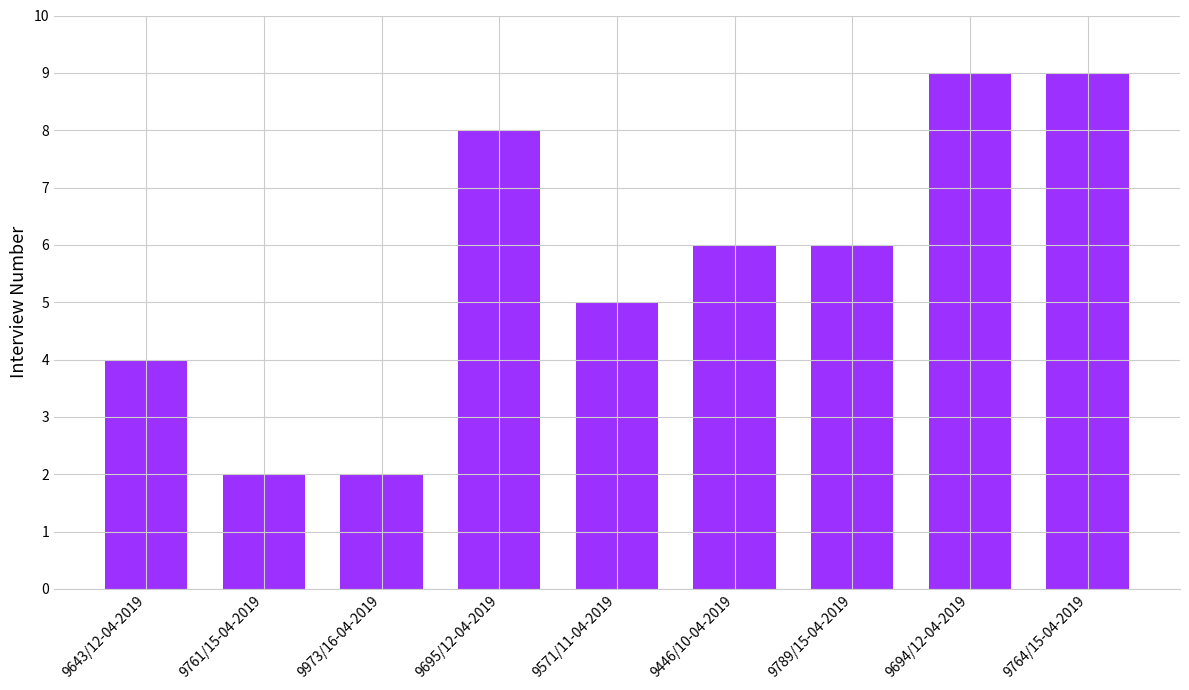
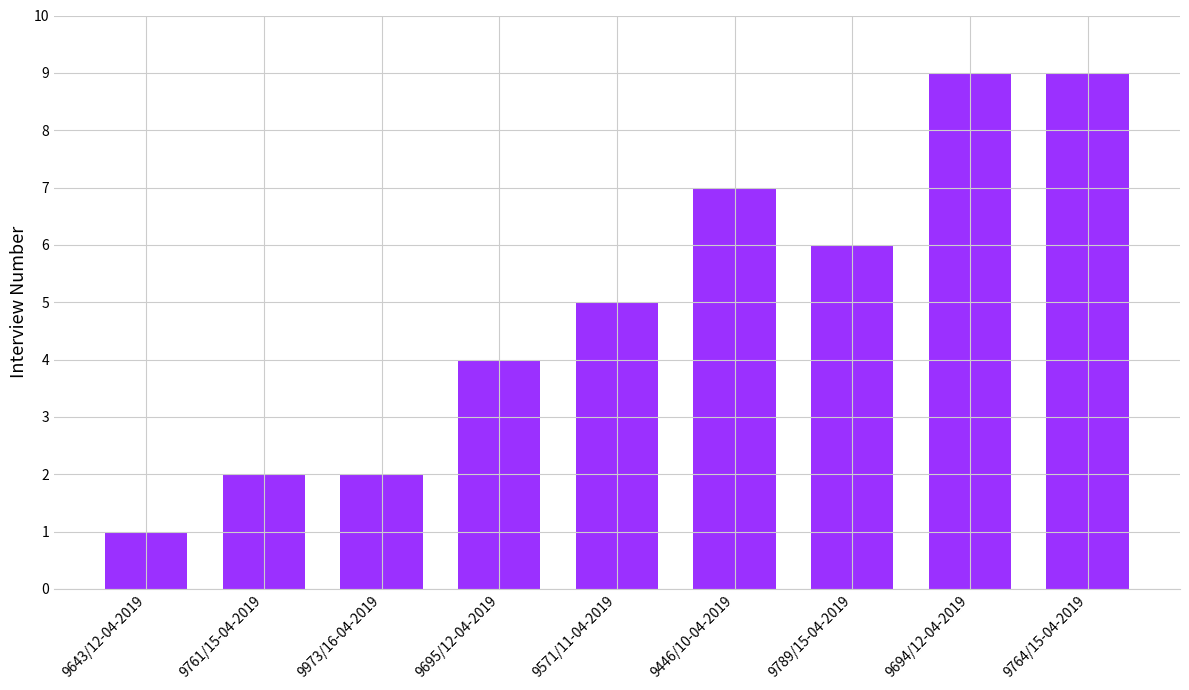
9643/12-04-2019: 4 -> 1
9695/12-04-2019: 8 -> 4
9446/10-04-2019: 6 -> 7
